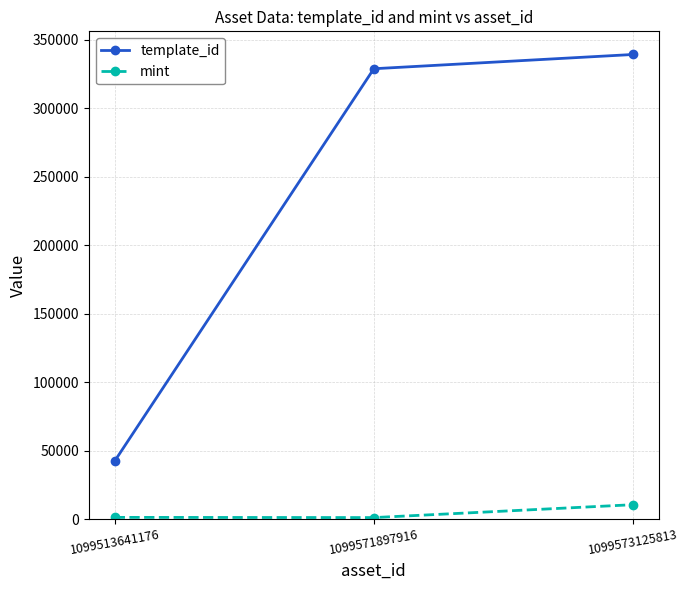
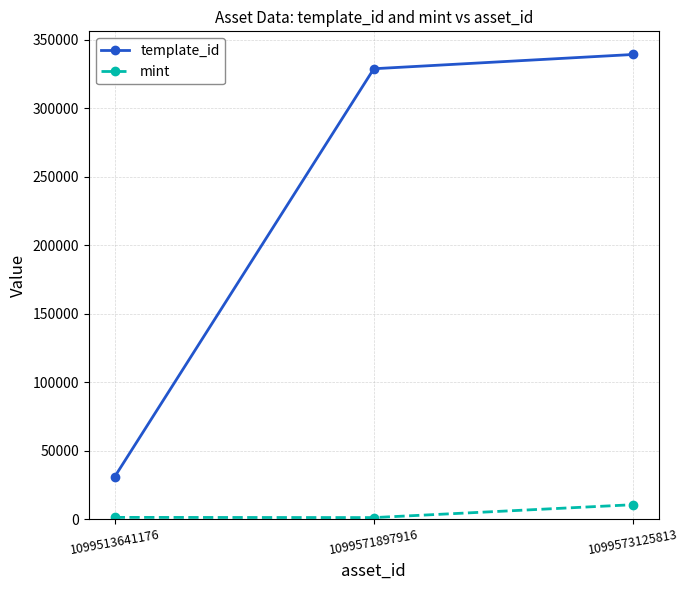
template_id, 1099513641176: 42000 -> 31000
